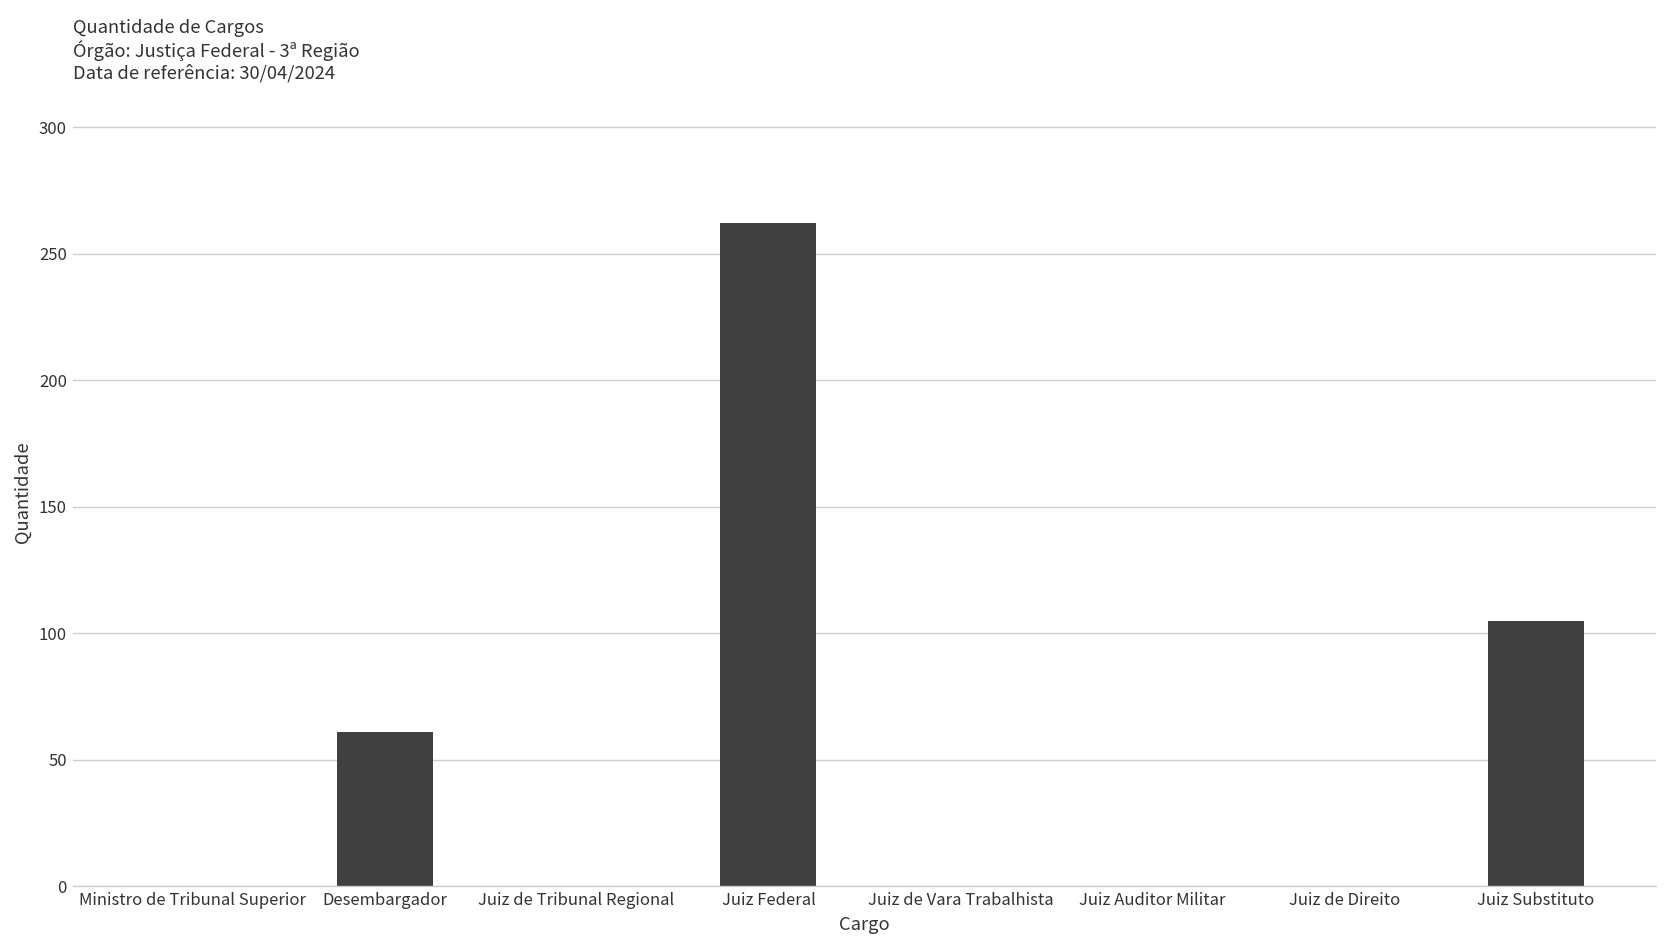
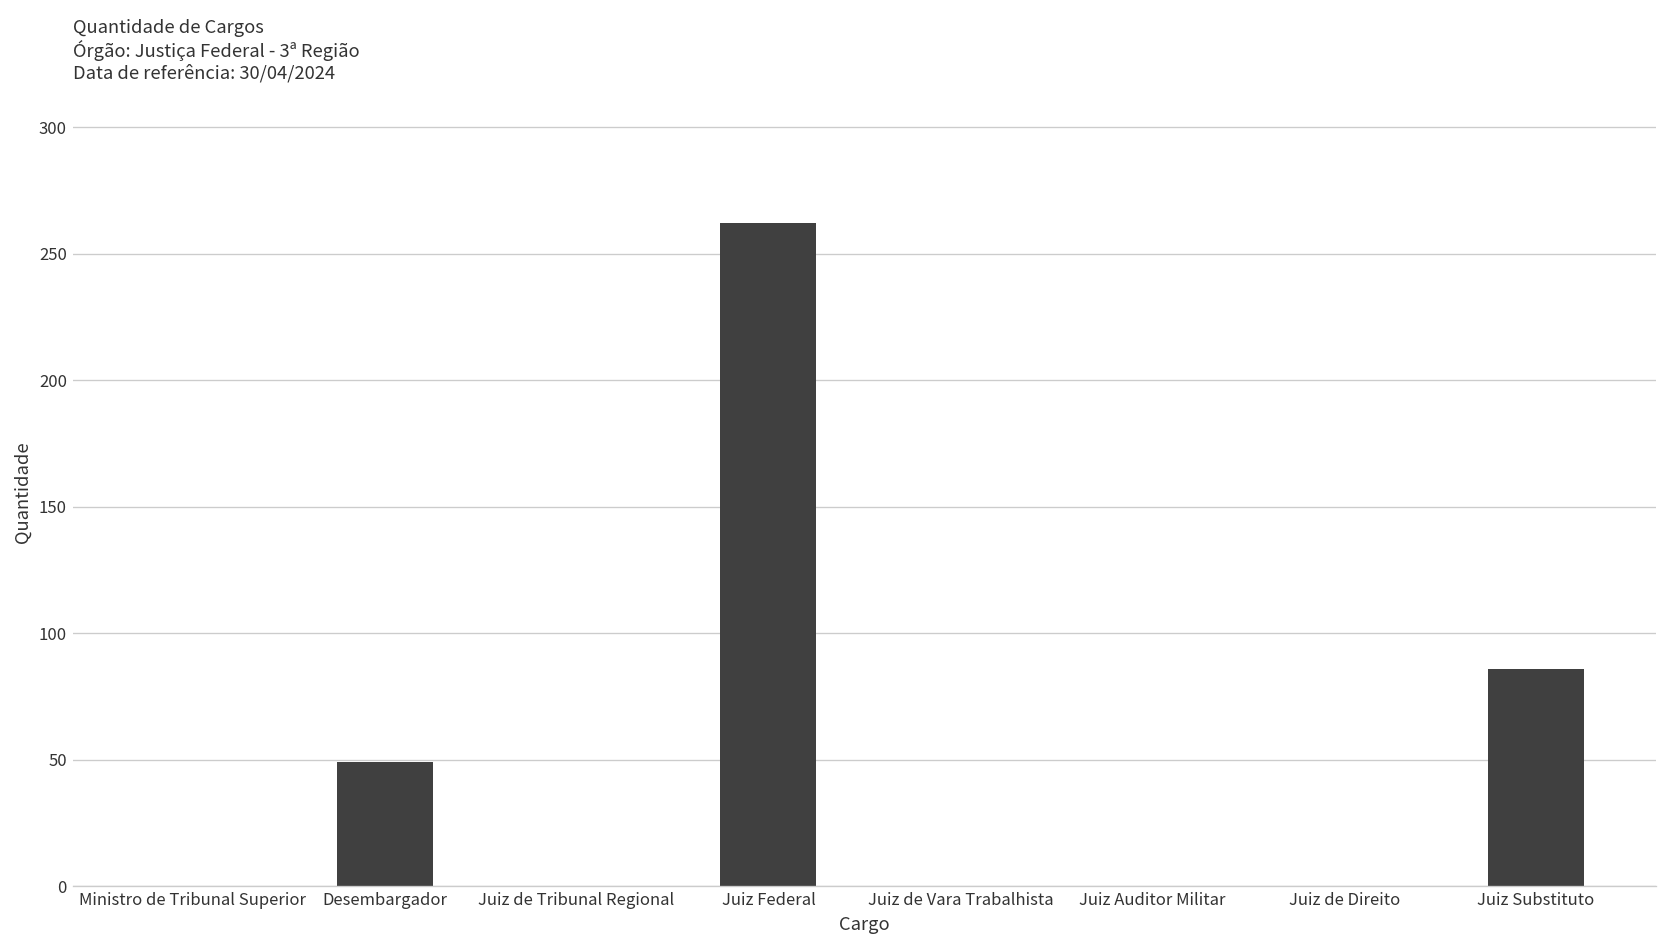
Desembargador: 61 -> 49
Juiz Substituto: 105 -> 86
